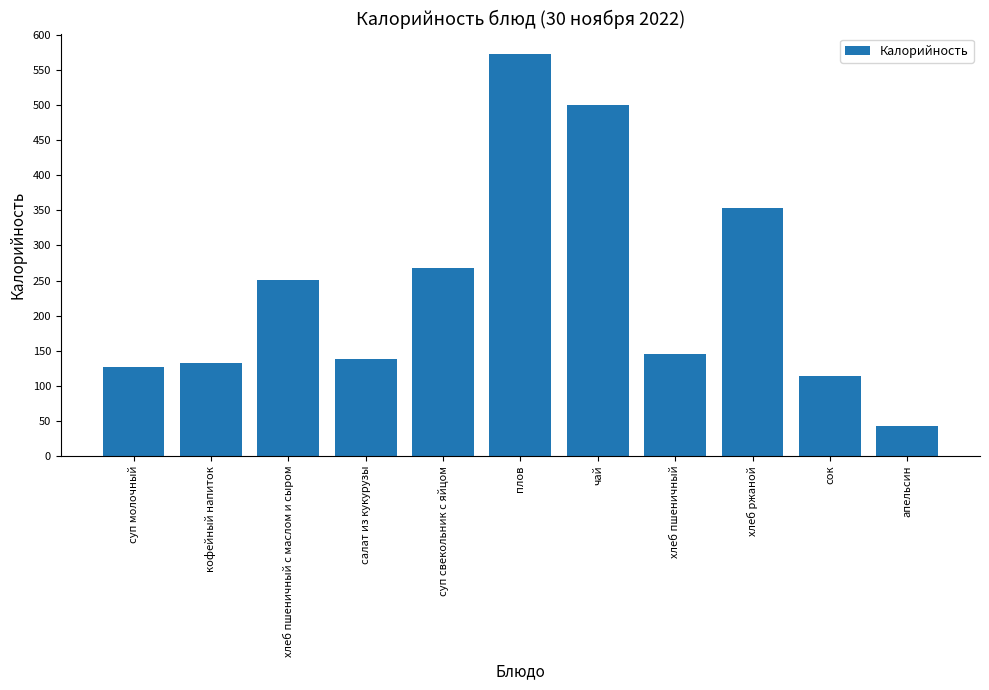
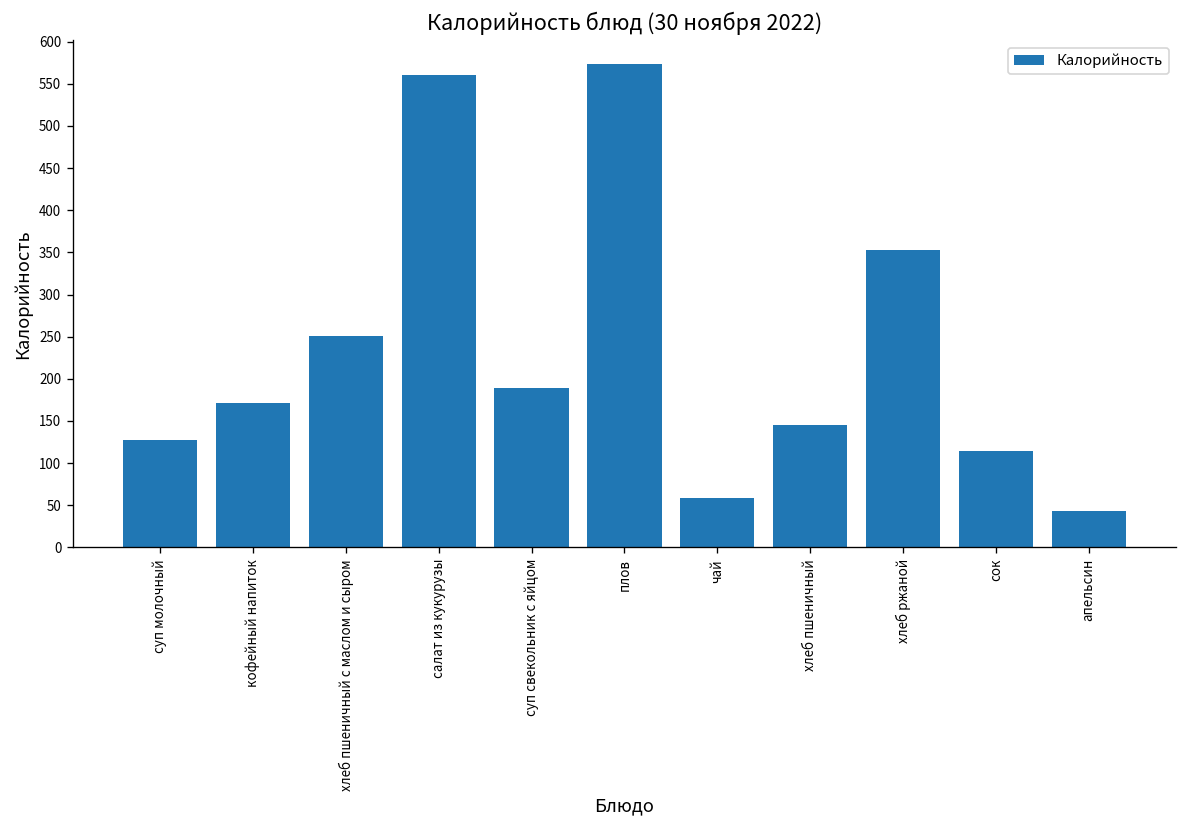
кофейный напиток: 130 -> 170
салат из кукурузы: 140 -> 560
суп свекольник с яйцом: 270 -> 190
чай: 500 -> 60
